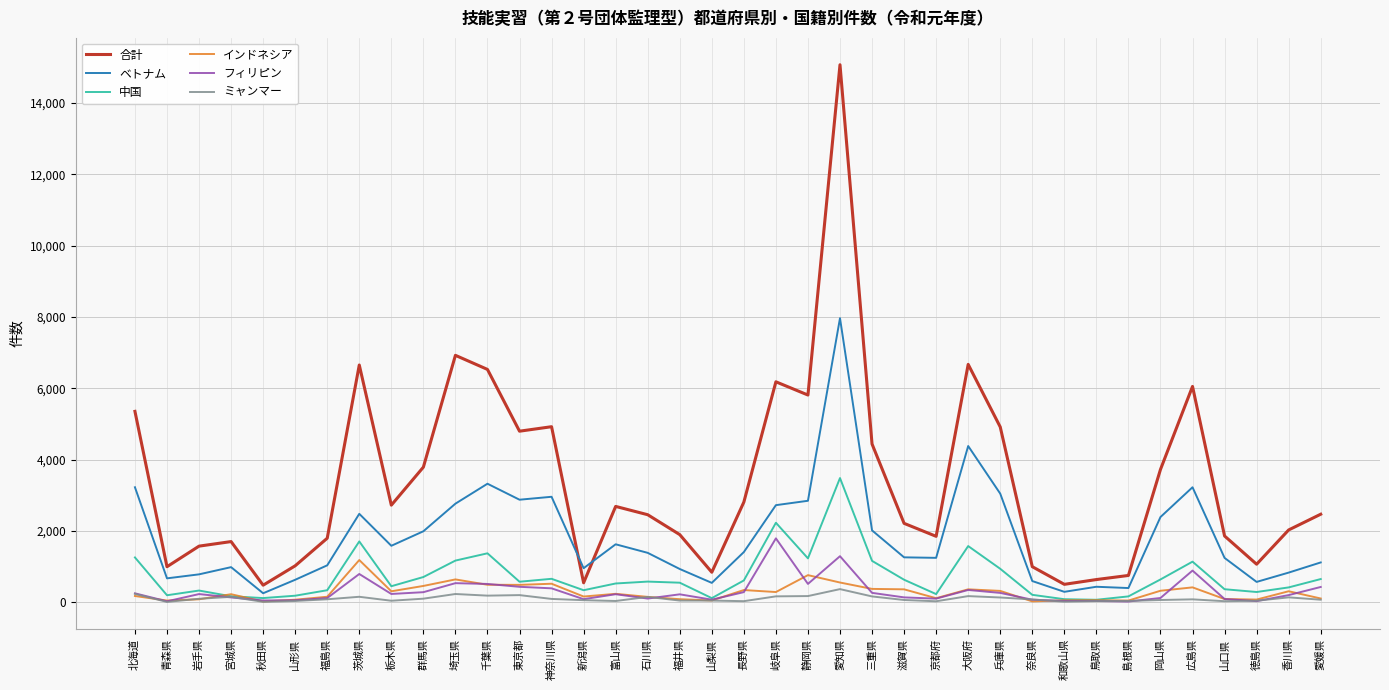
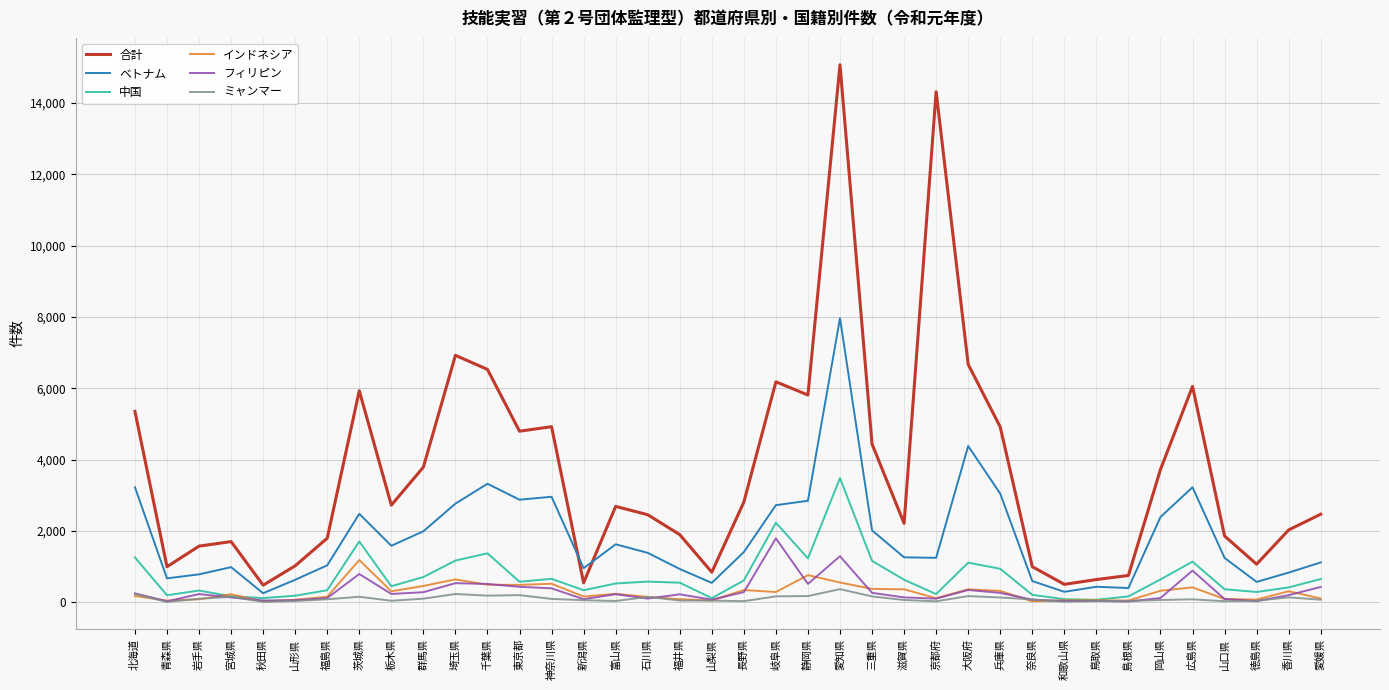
合計, 茨城県: 6,700 -> 5,900
合計, 京都府: 1,800 -> 14,300
中国, 大阪府: 1,600 -> 1,100
